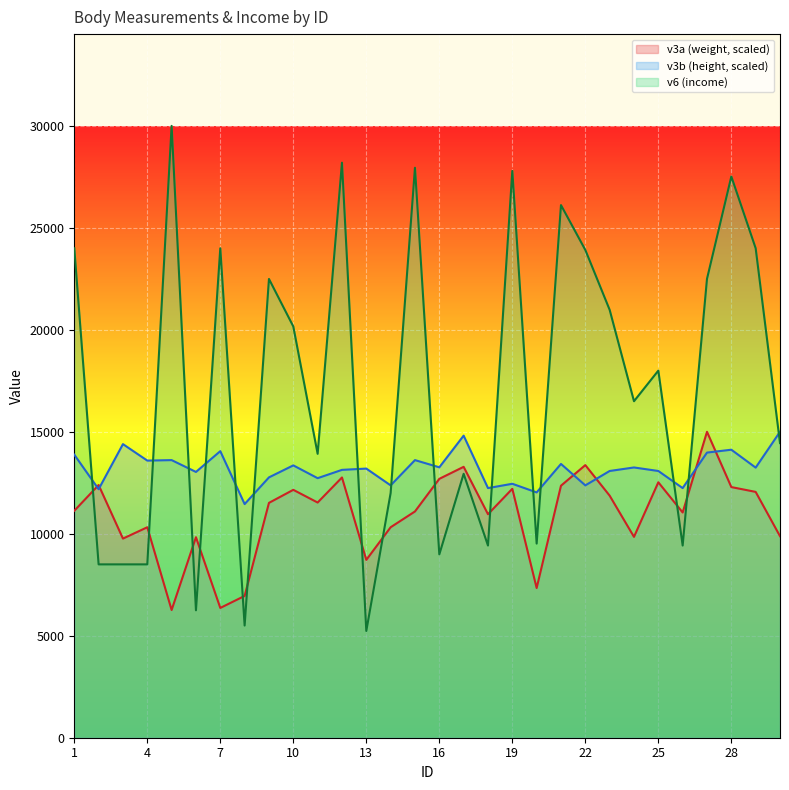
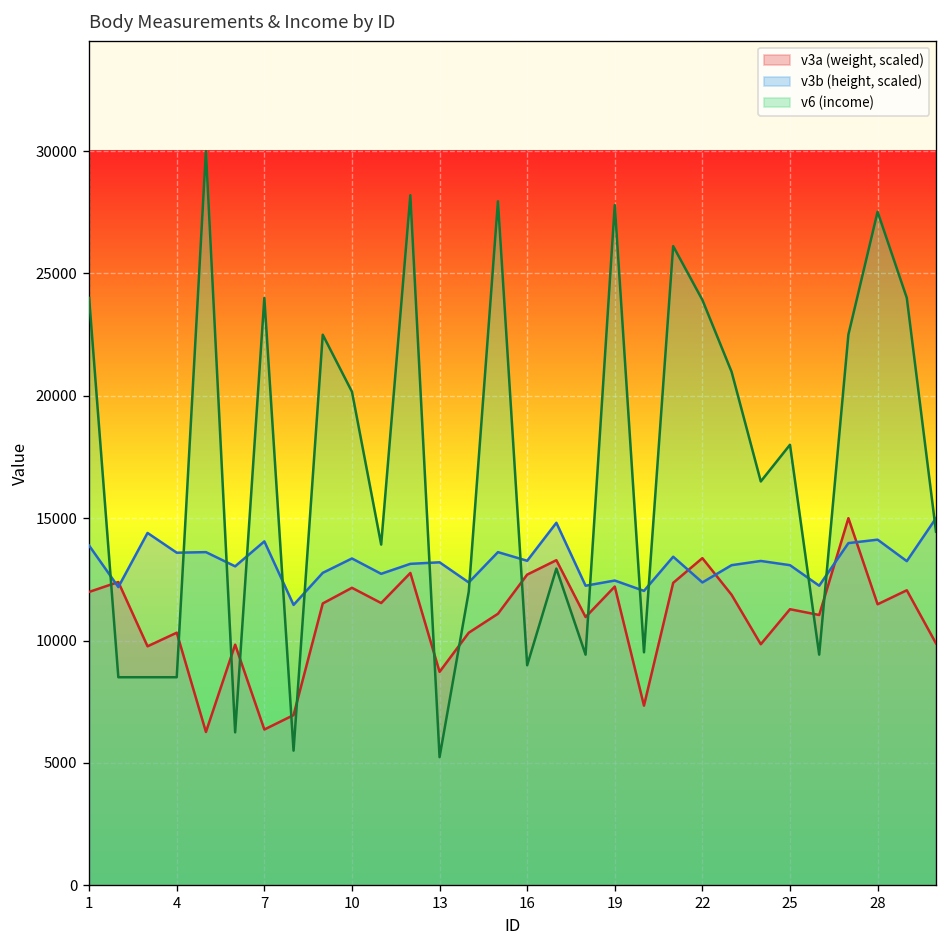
v3a (weight, scaled), 1: 11100 -> 12000
v3a (weight, scaled), 25: 12500 -> 11300
v3a (weight, scaled), 28: 12300 -> 11500
